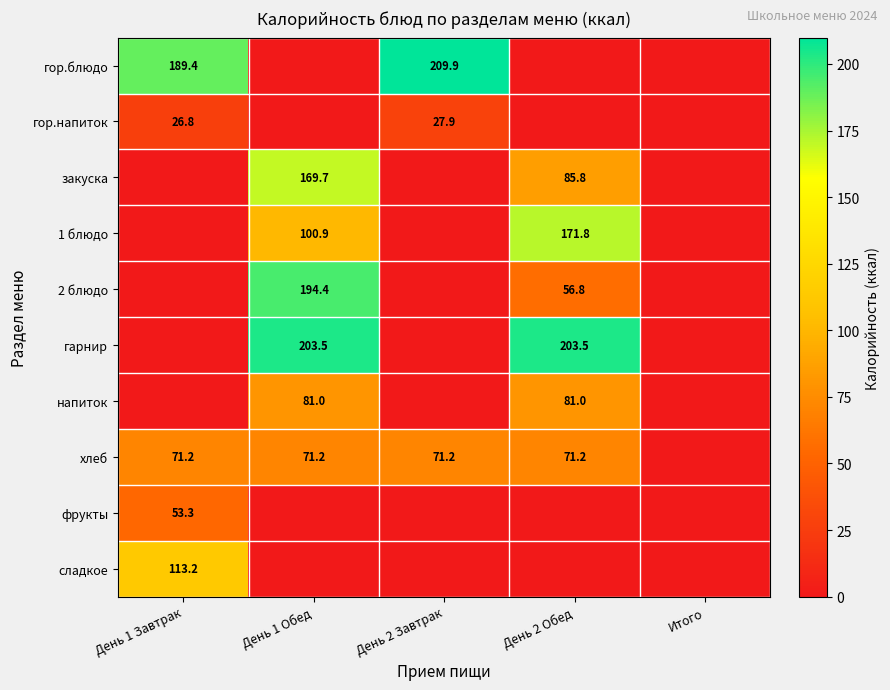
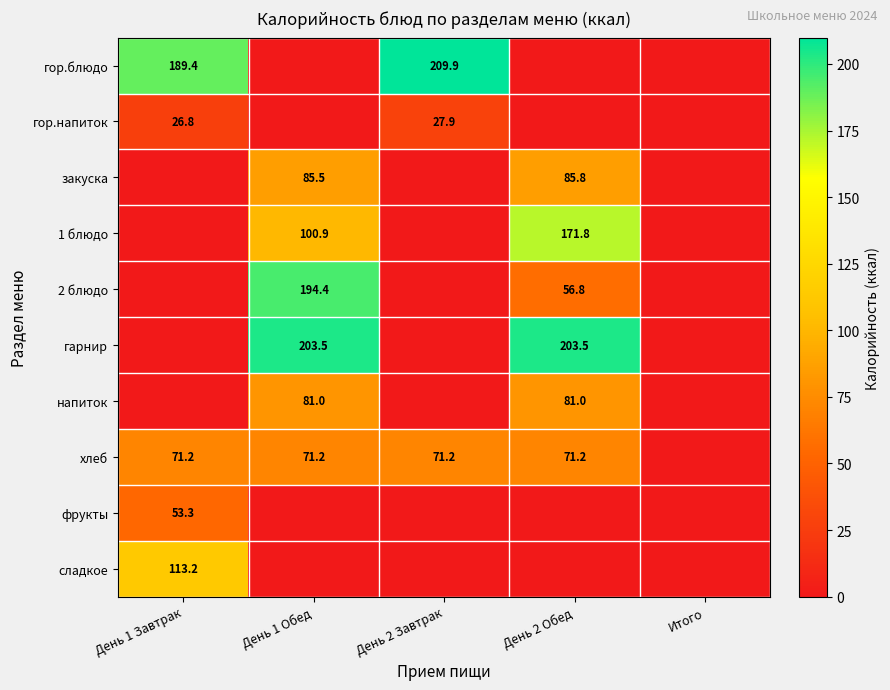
закуска, День 1 Обед: 169.7 -> 85.5
